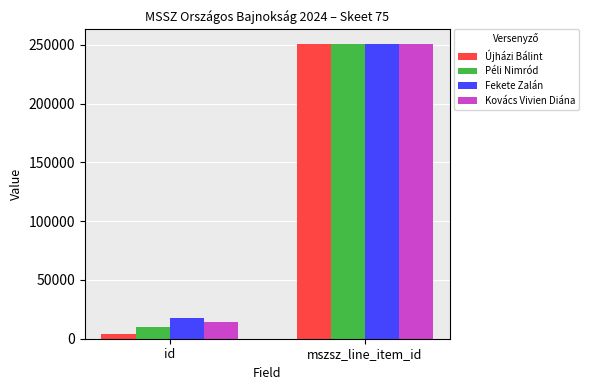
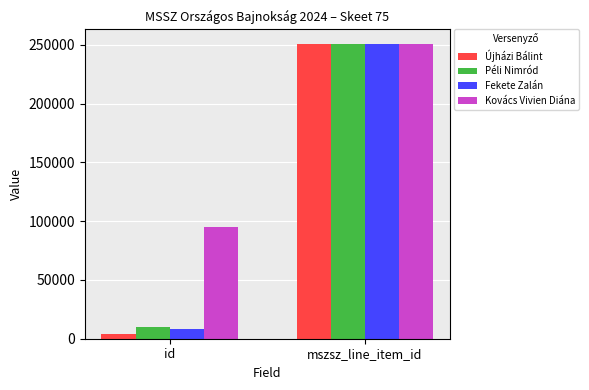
Fekete Zalán, id: 18000 -> 8000
Kovács Vivien Diána, id: 14000 -> 95000
